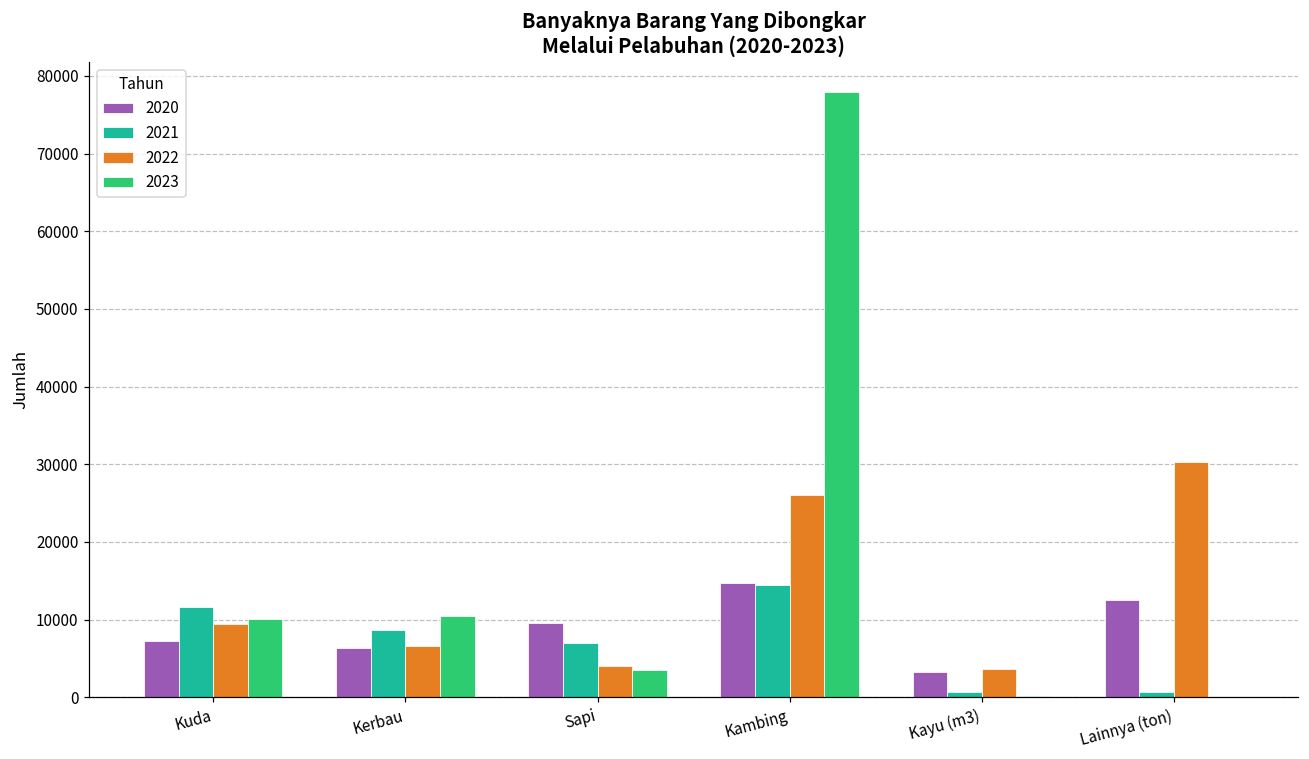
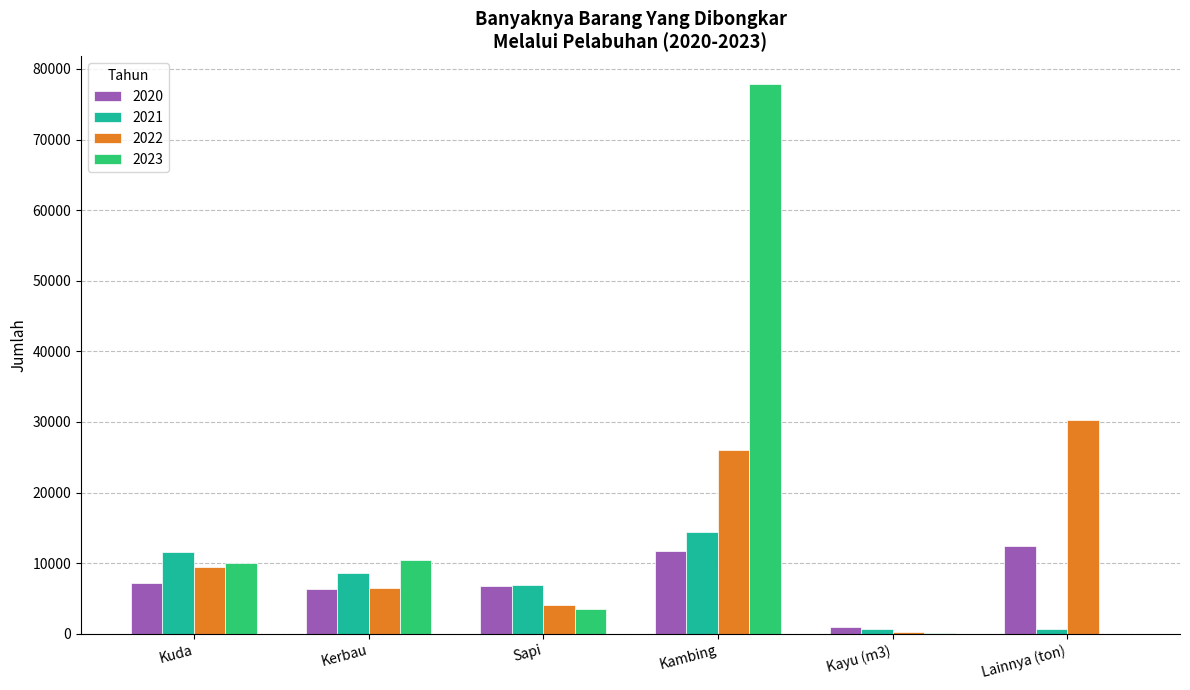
2020, Sapi: 10000 -> 7000
2020, Kambing: 15000 -> 12000
2020, Kayu (m3): 3000 -> 1000
2022, Kayu (m3): 4000 -> 0
